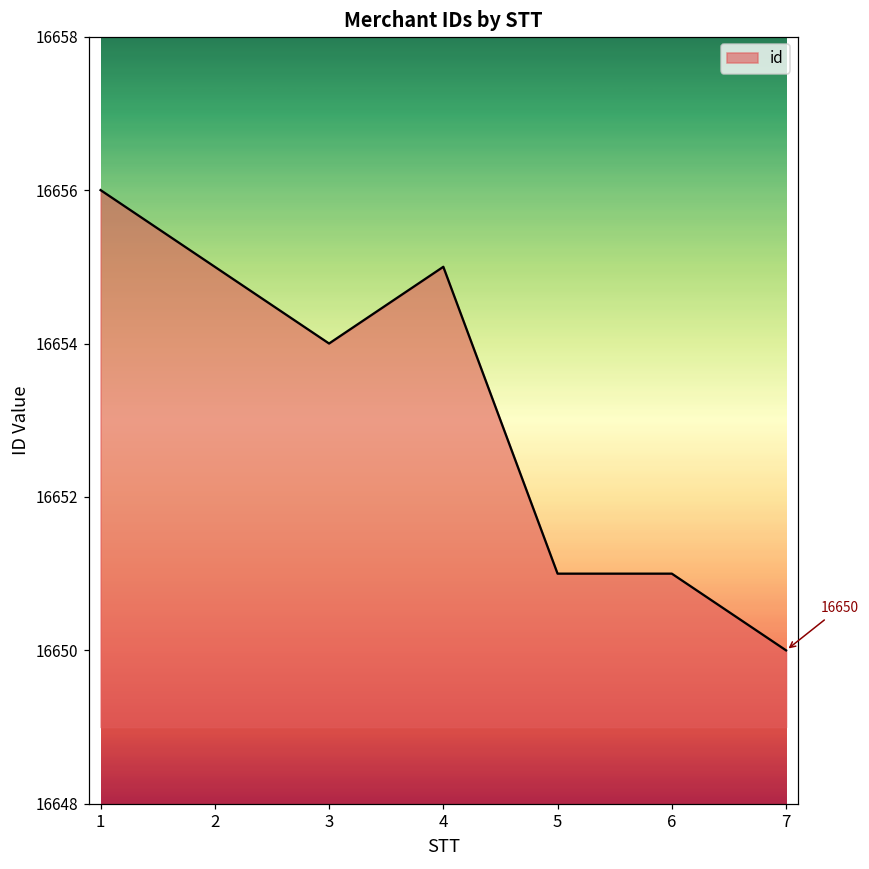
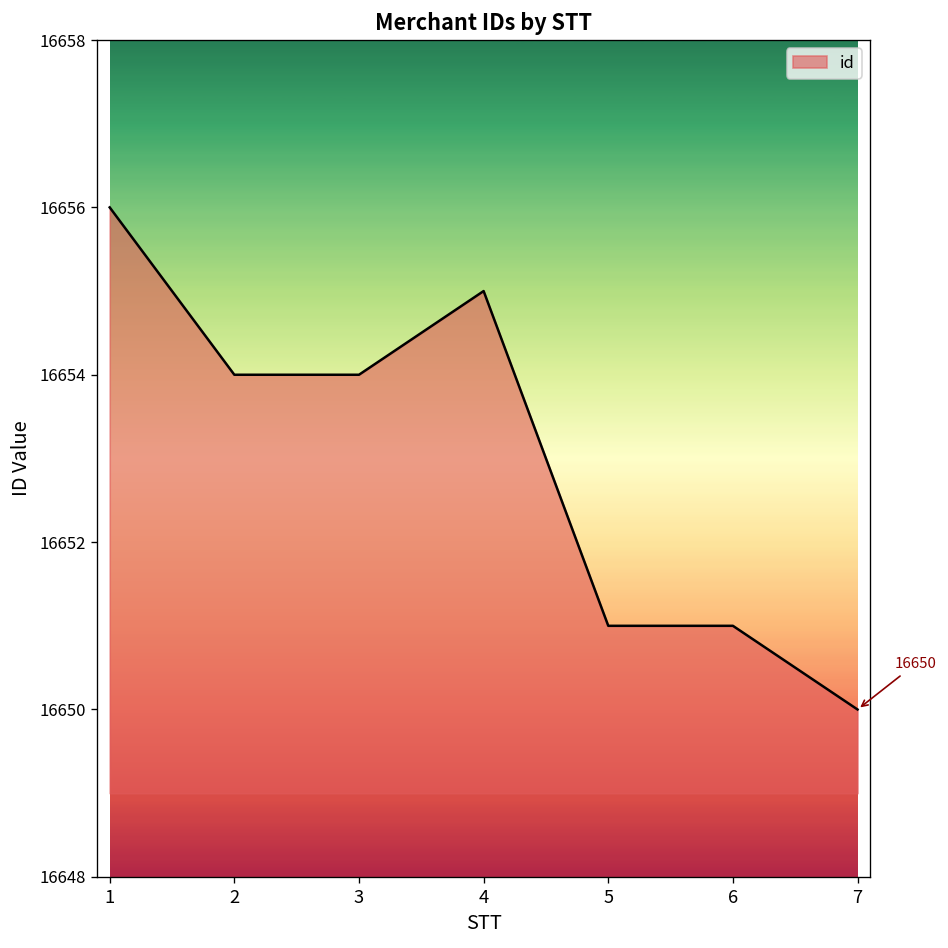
2: 16655 -> 16654
